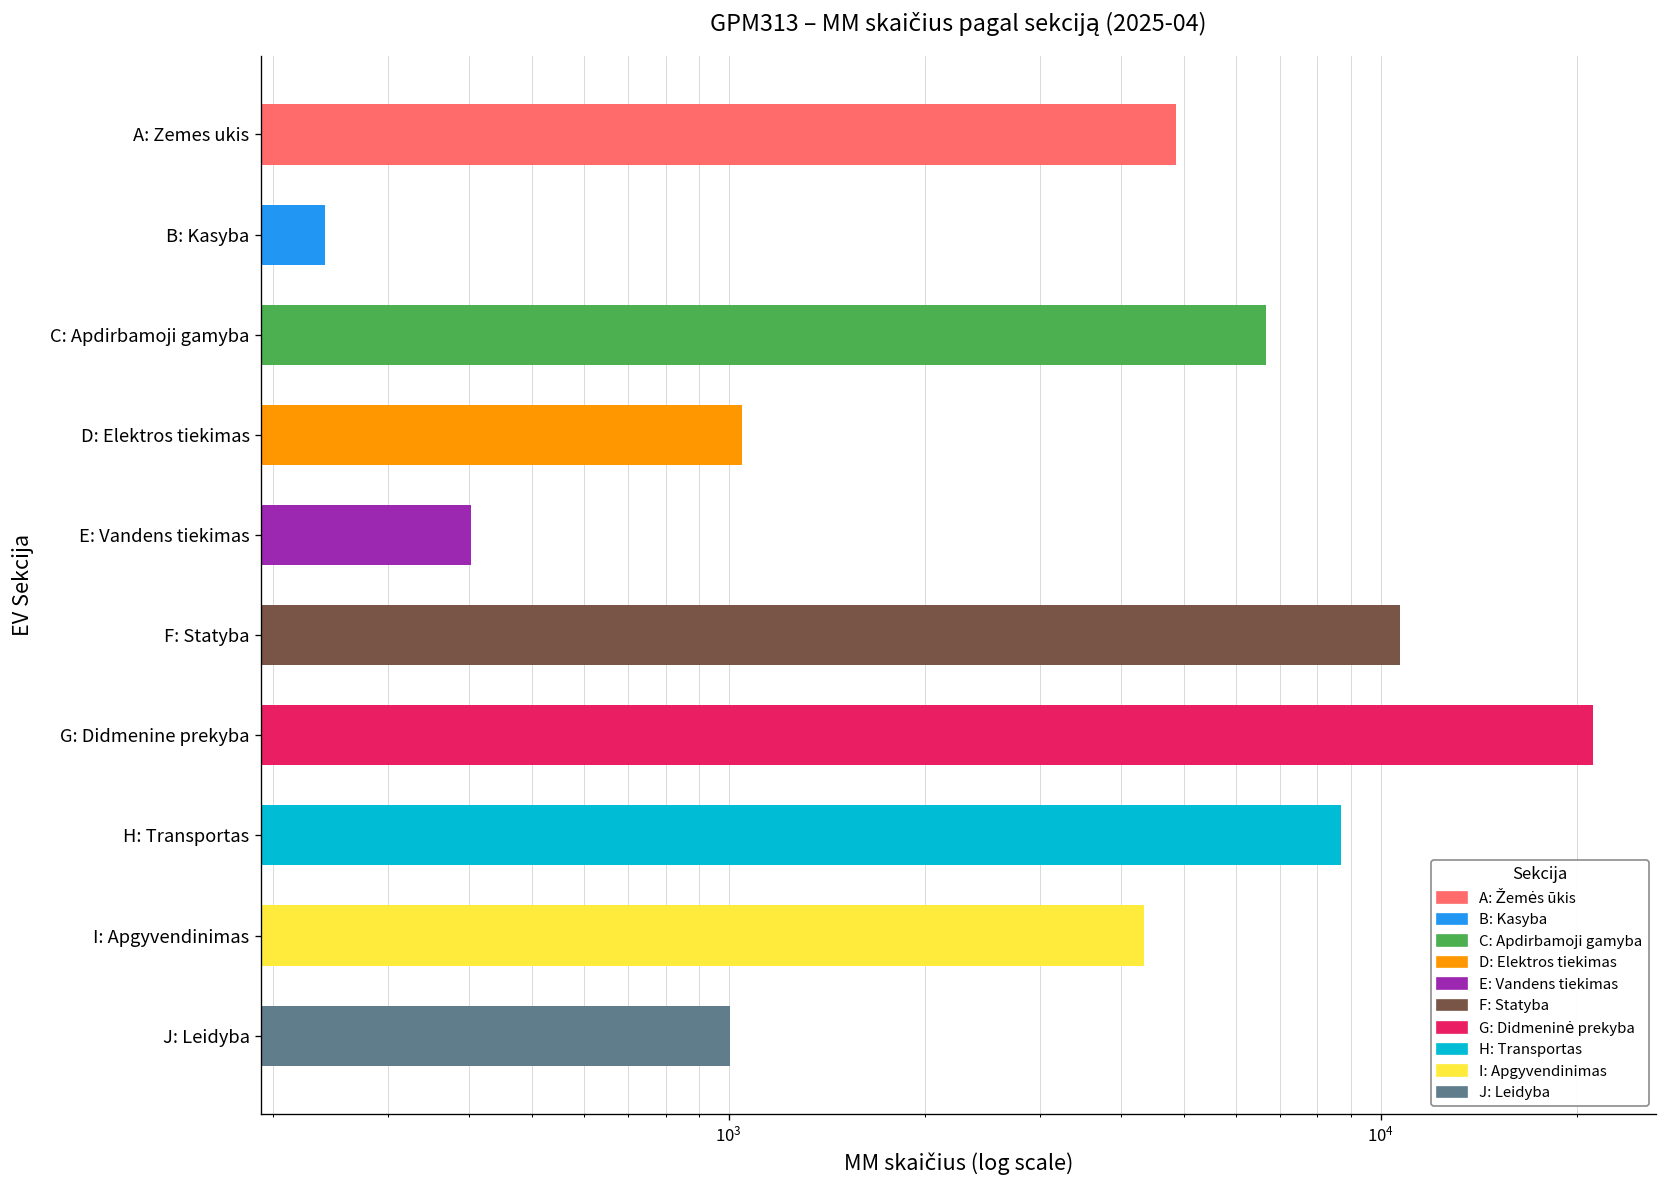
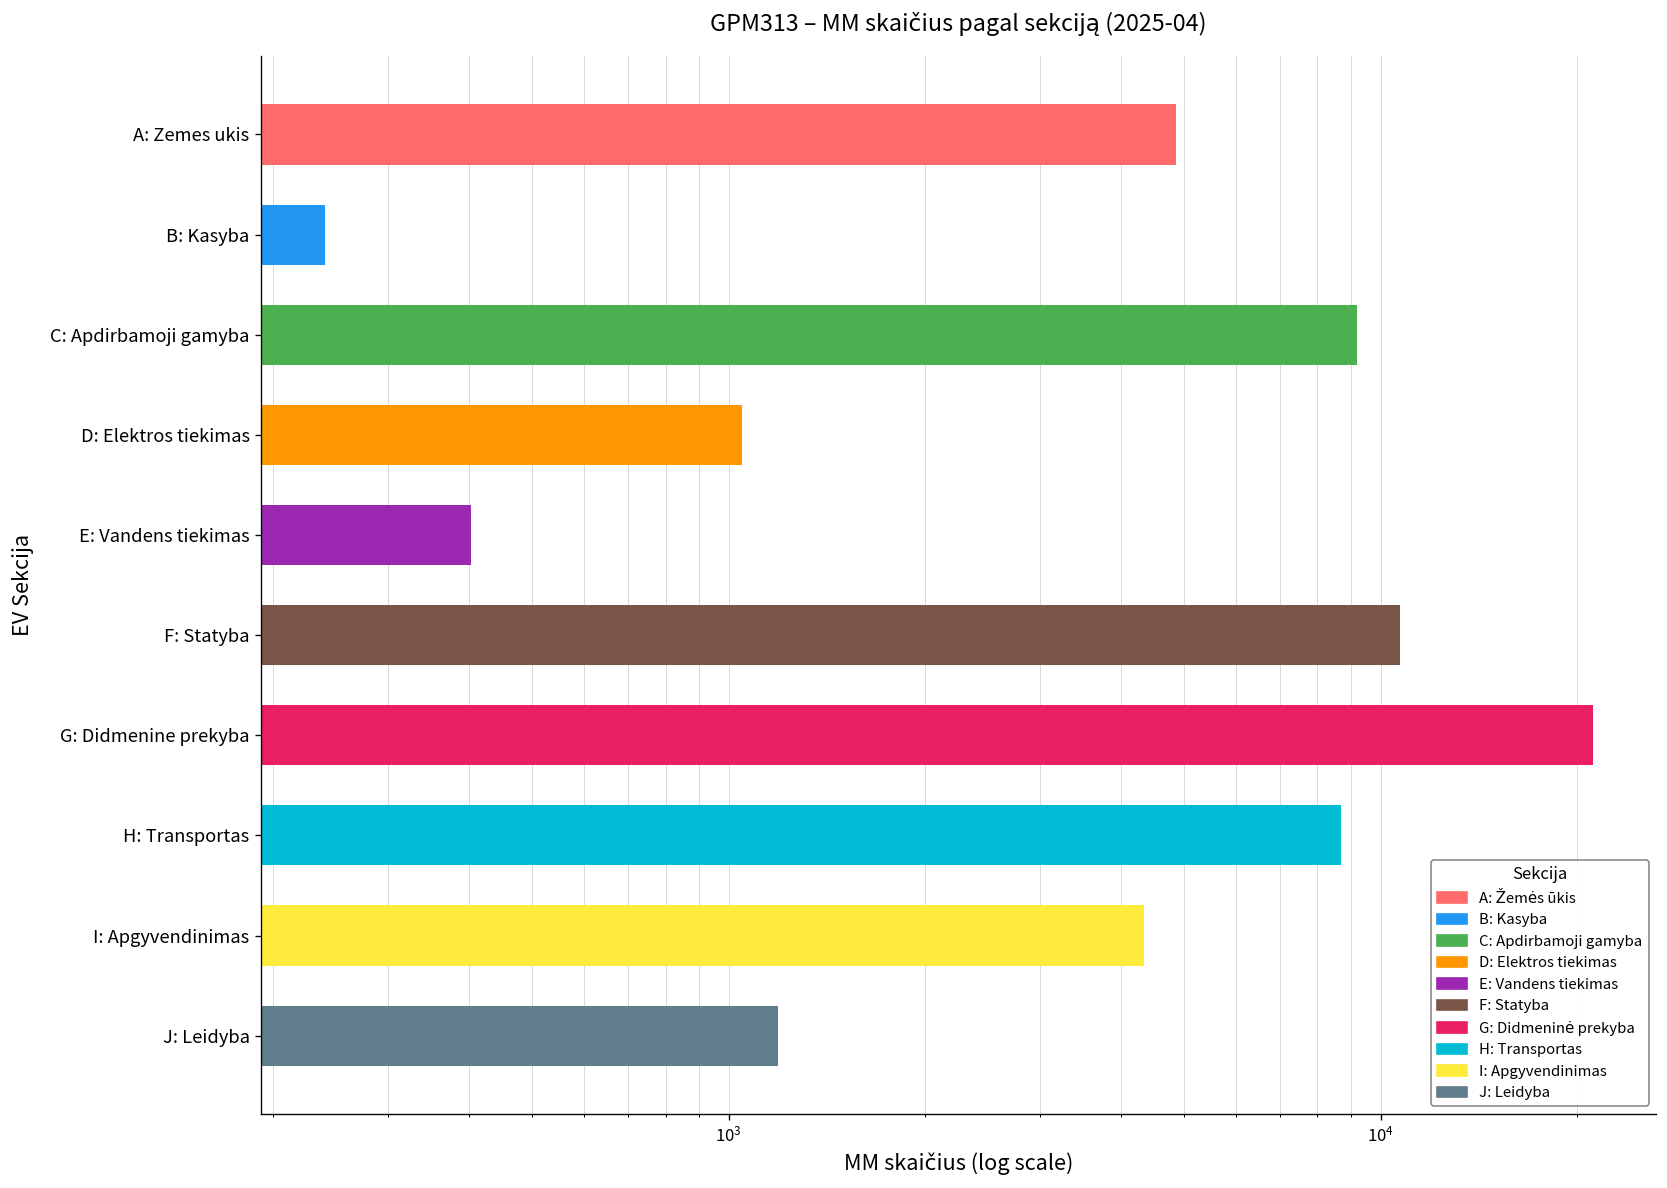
C: Apdirbamoji gamyba: 6700 -> 9200
J: Leidyba: 1000 -> 1190
